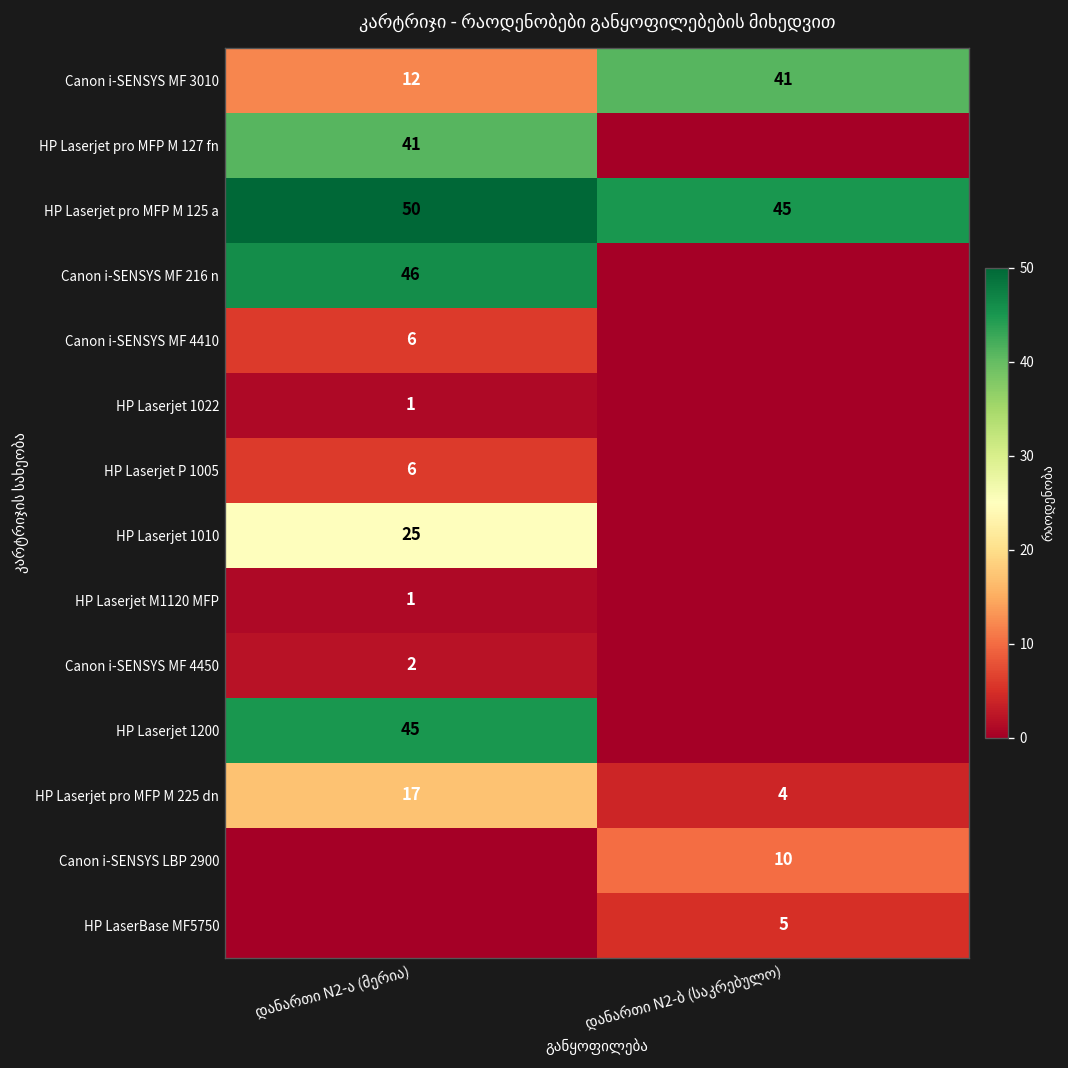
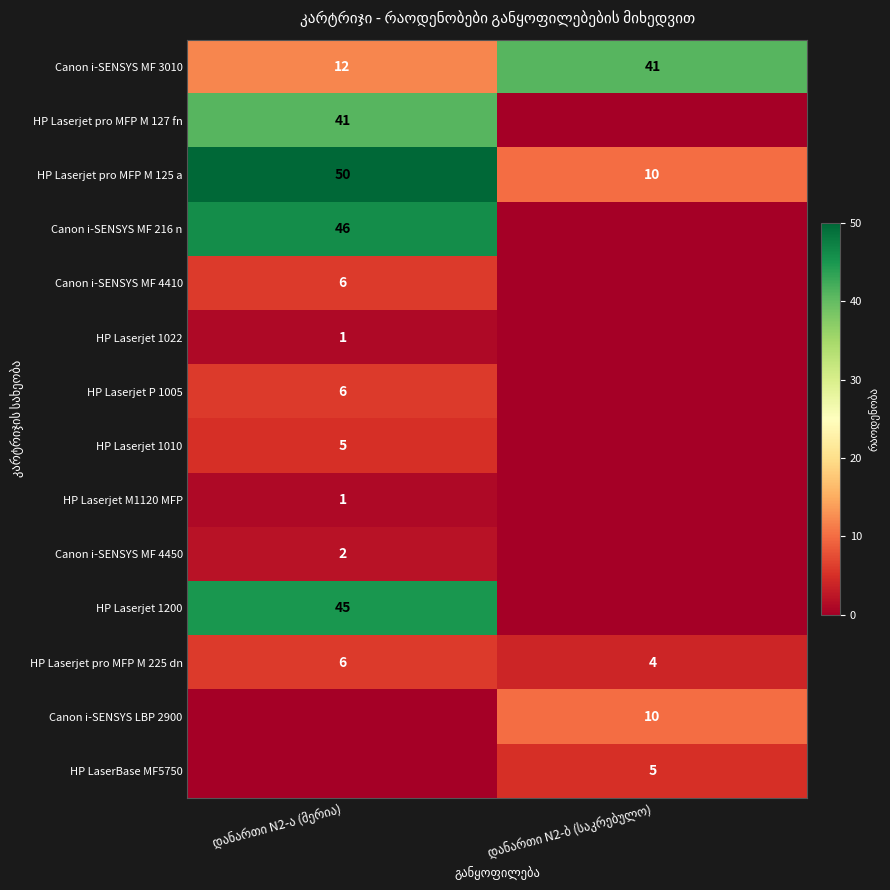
HP Laserjet pro MFP M 125 a, დანართი N2-ბ (საკრებულო): 45 -> 10
HP Laserjet 1010, დანართი N2-ა (მერია): 25 -> 5
HP Laserjet pro MFP M 225 dn, დანართი N2-ა (მერია): 17 -> 6
